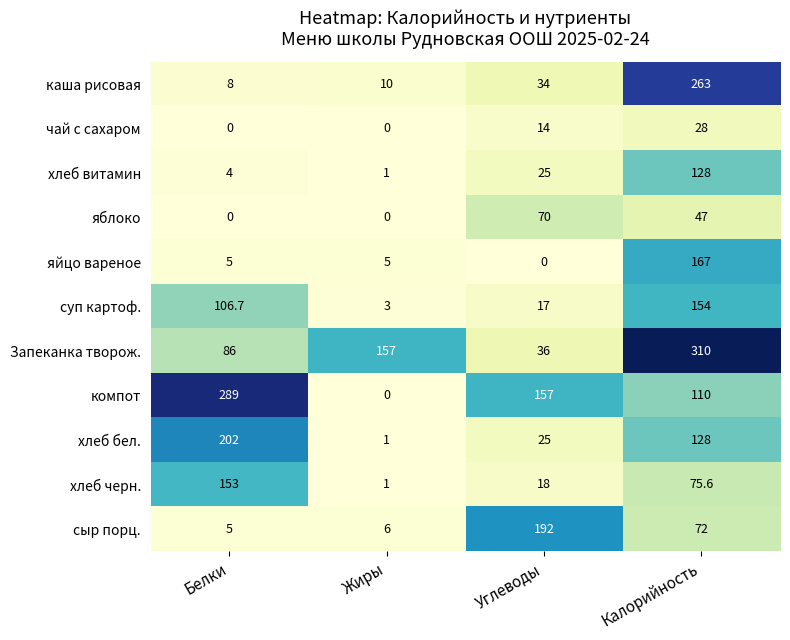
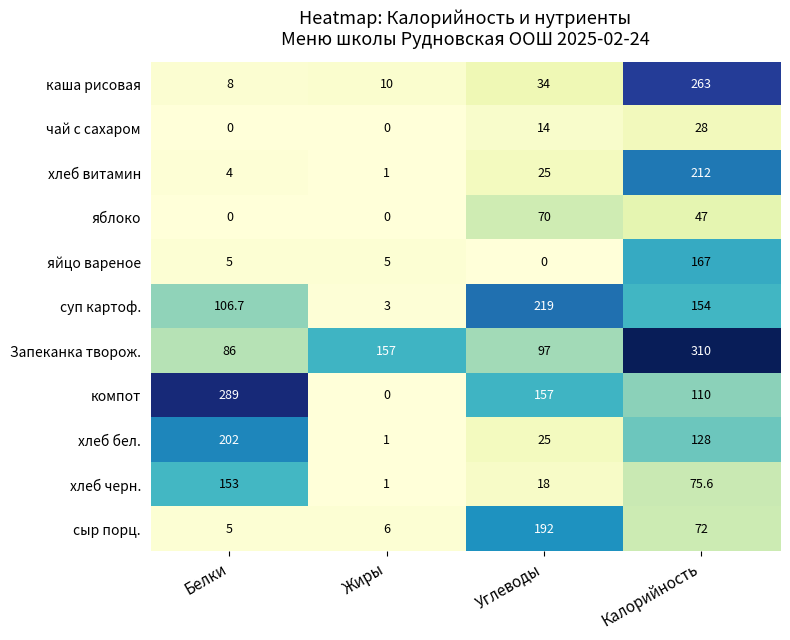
хлеб витамин, Калорийность: 128 -> 212
суп картоф., Углеводы: 17 -> 219
Запеканка творож., Углеводы: 36 -> 97
